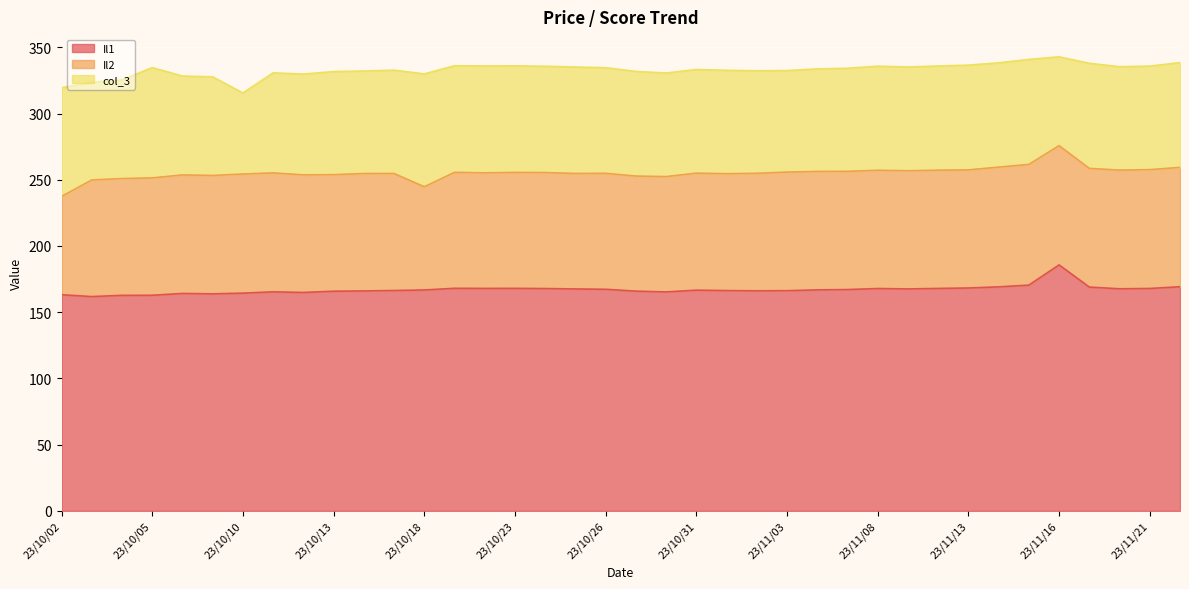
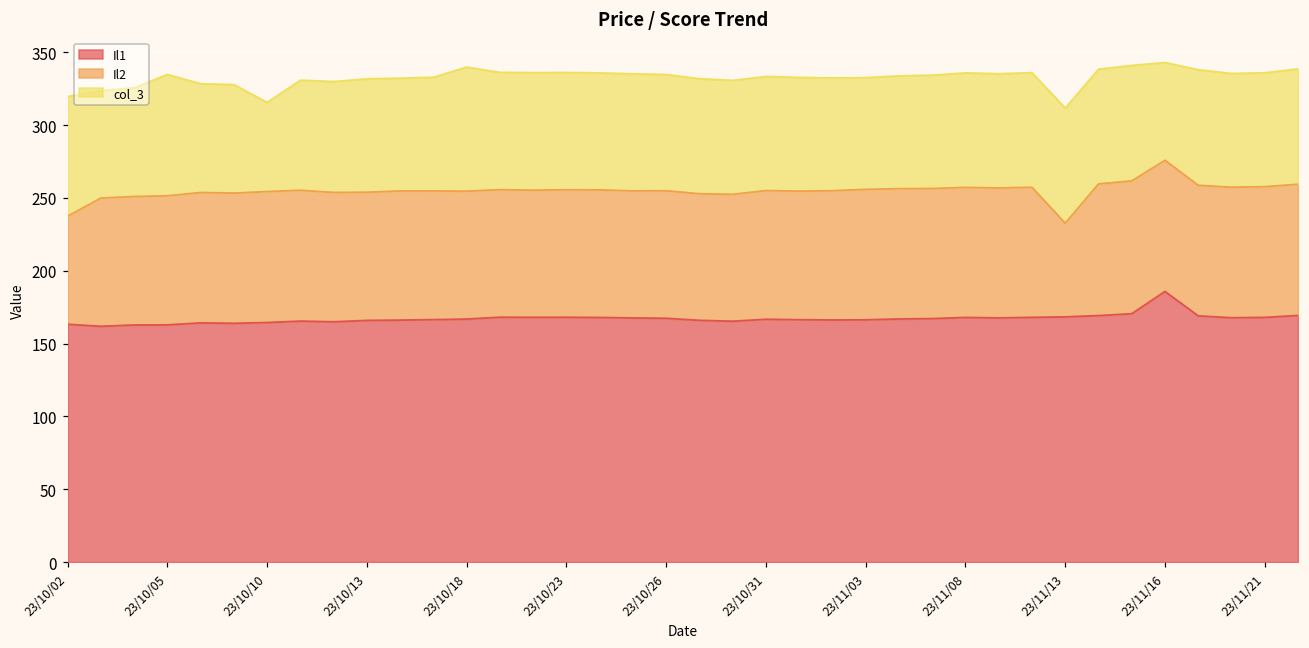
Il2, 23/10/18: 78 -> 88
Il2, 23/11/13: 89 -> 64
